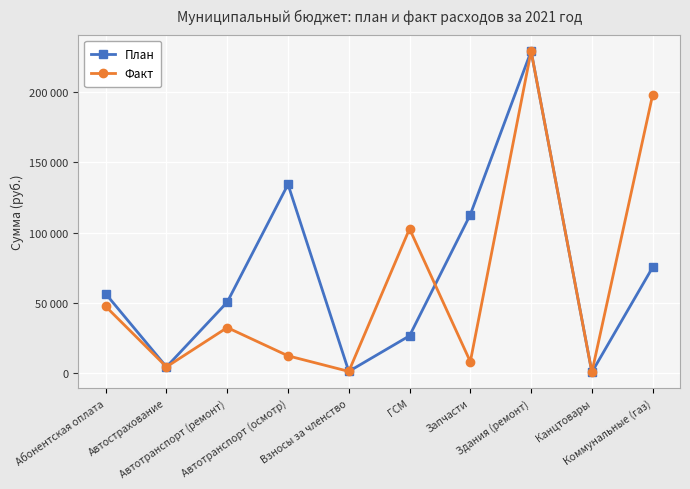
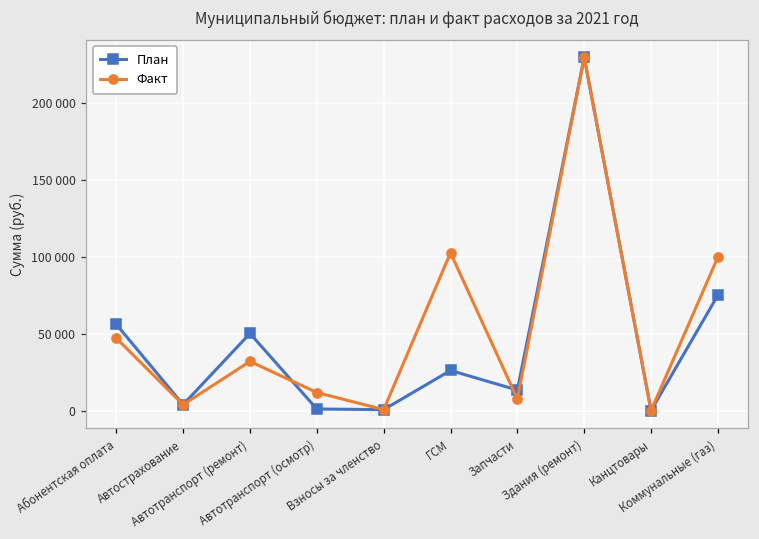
План, Автотранспорт (осмотр): 134000 -> 2000
План, Запчасти: 113000 -> 14000
Факт, Коммунальные (газ): 198000 -> 100000
